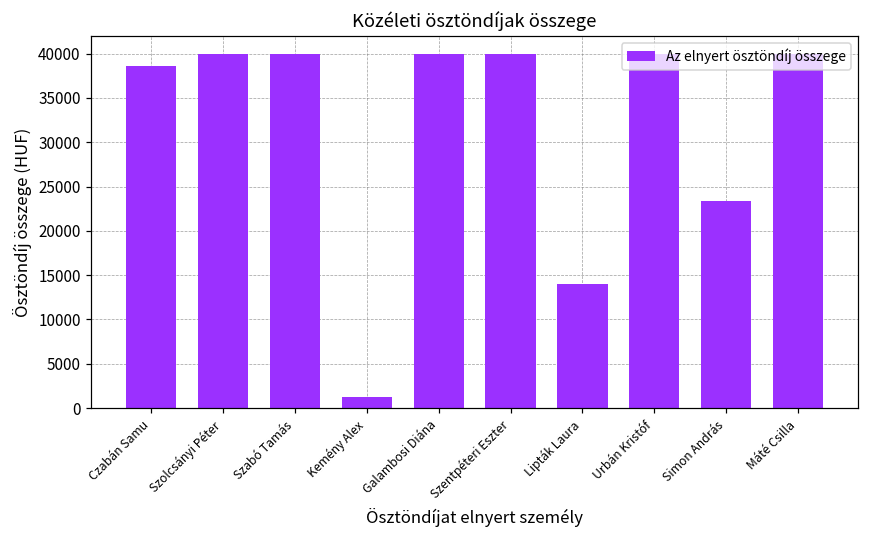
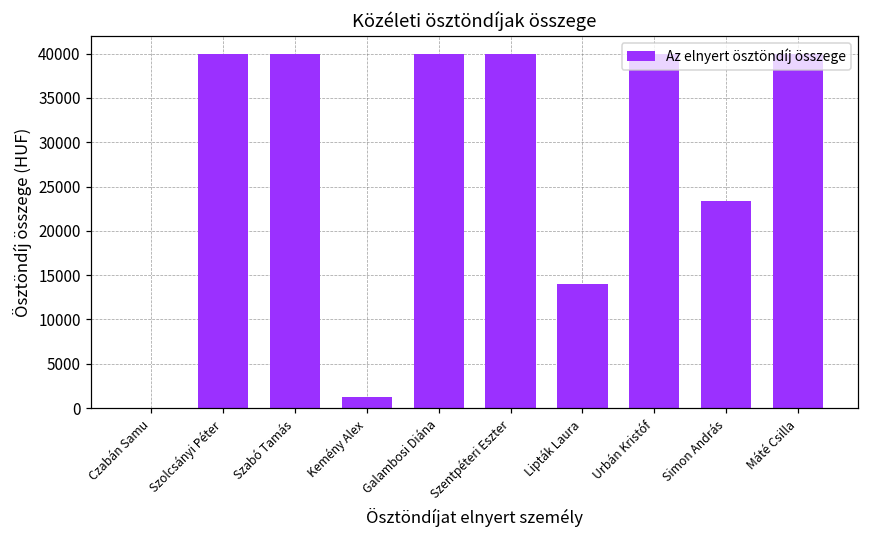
Czabán Samu: 39000 -> 0
